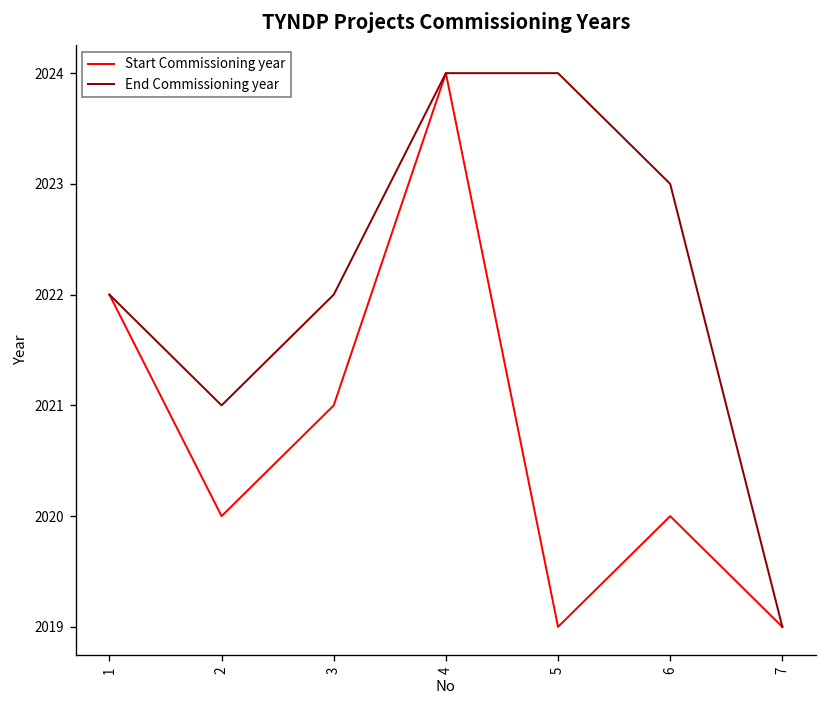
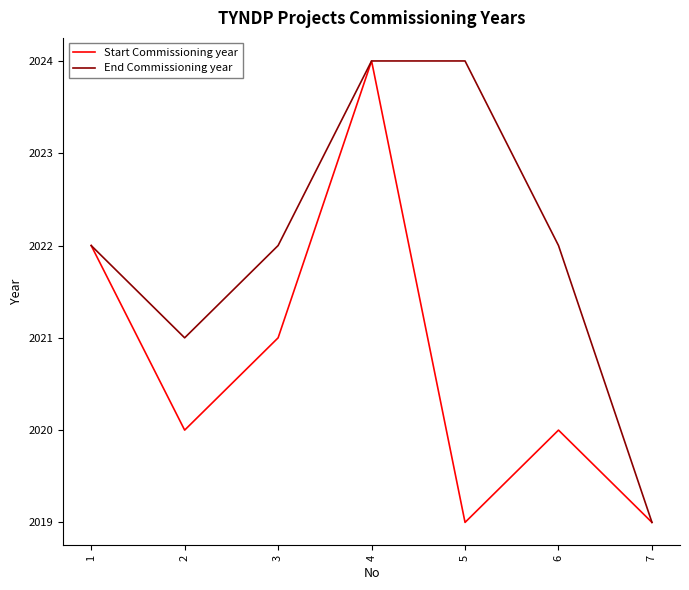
End Commissioning year, 6: 2023 -> 2022
